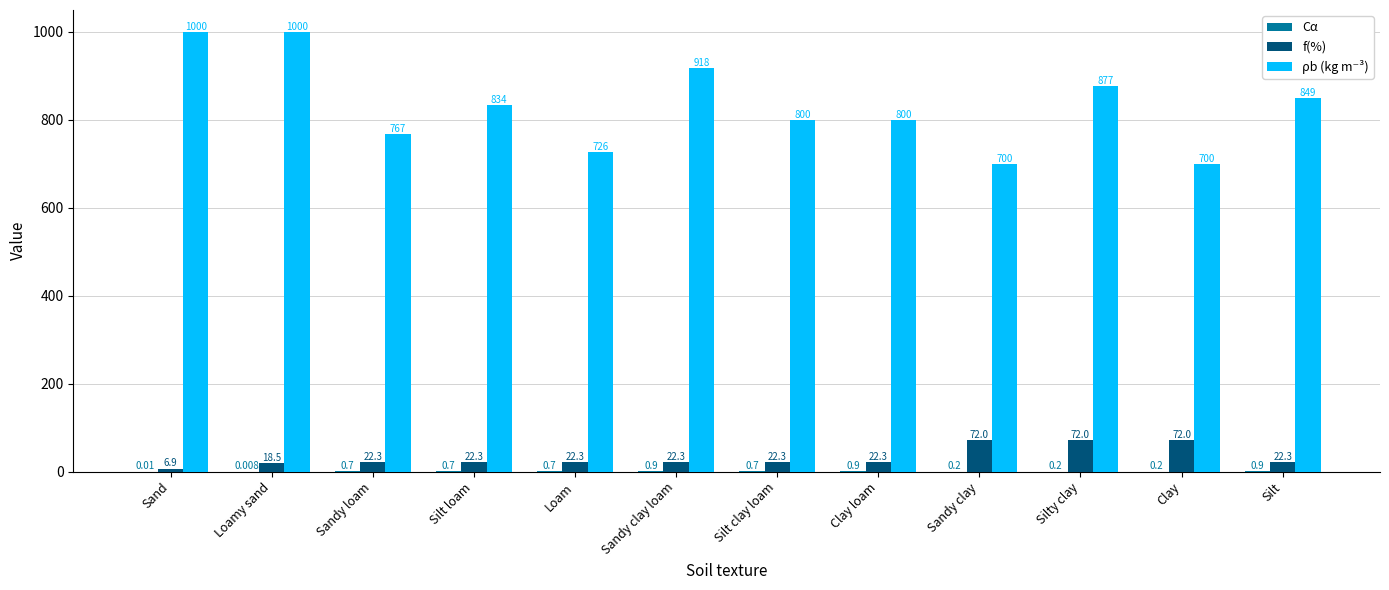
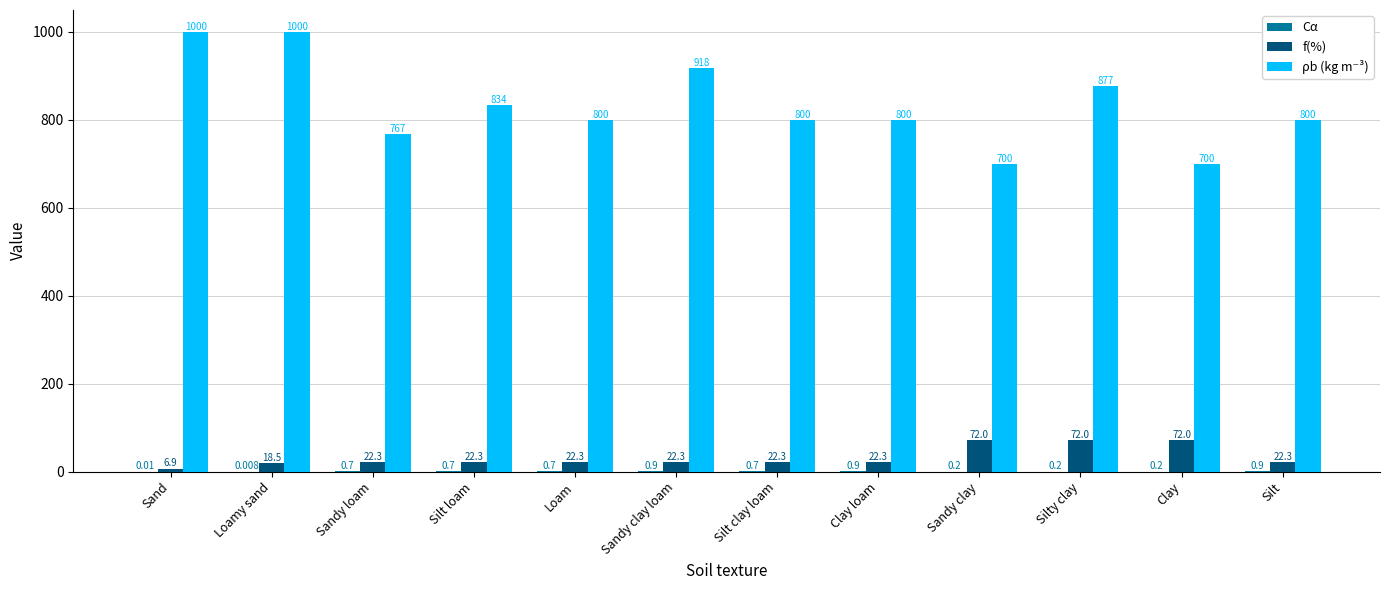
ρb (kg m⁻³), Loam: 726 -> 800
ρb (kg m⁻³), Silt: 849 -> 800
